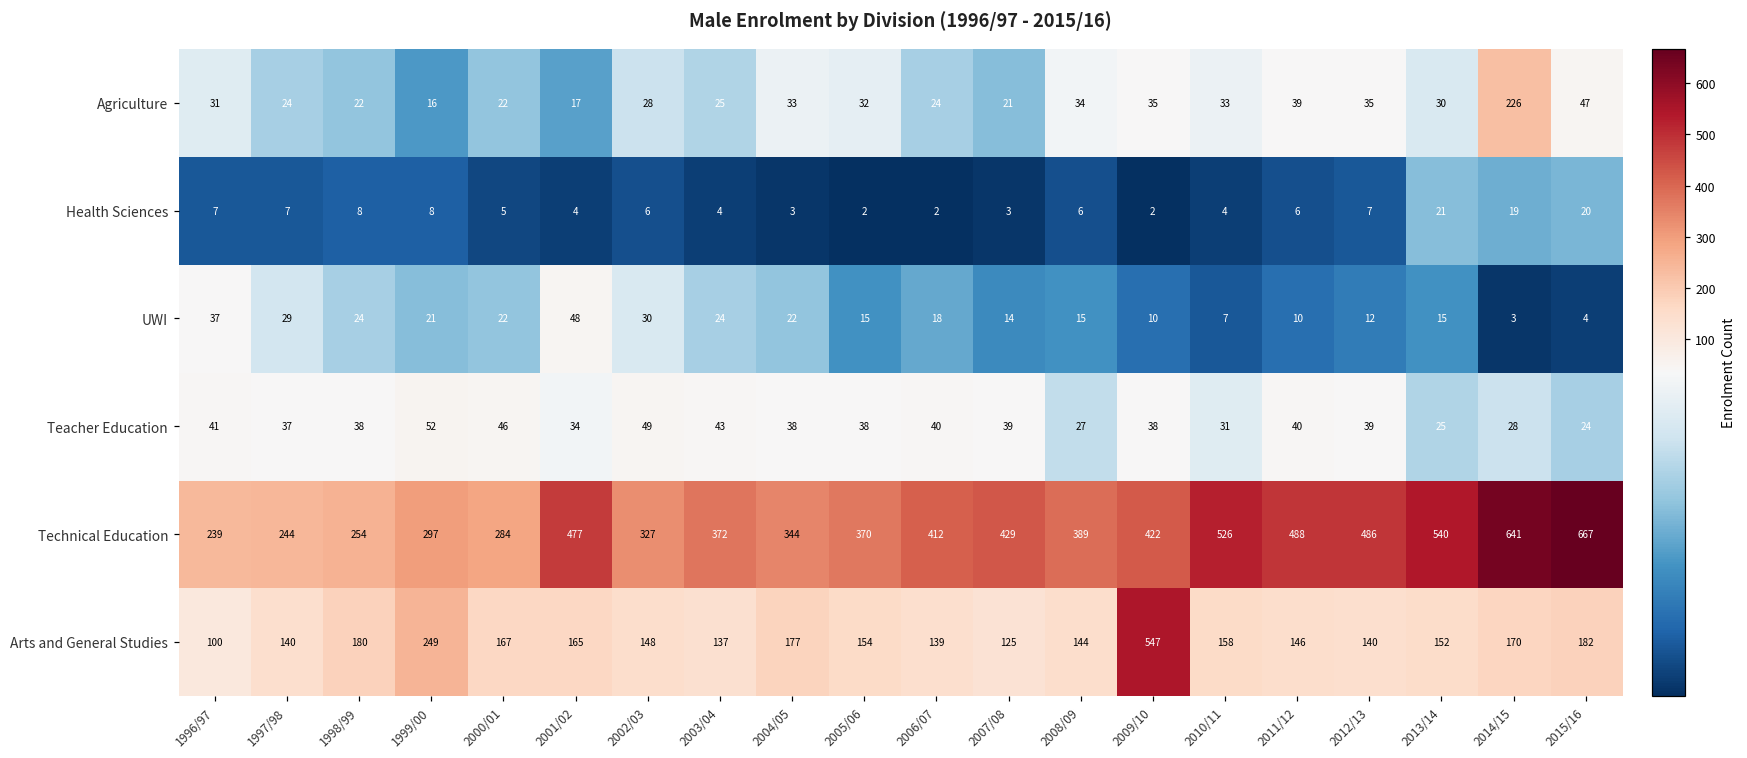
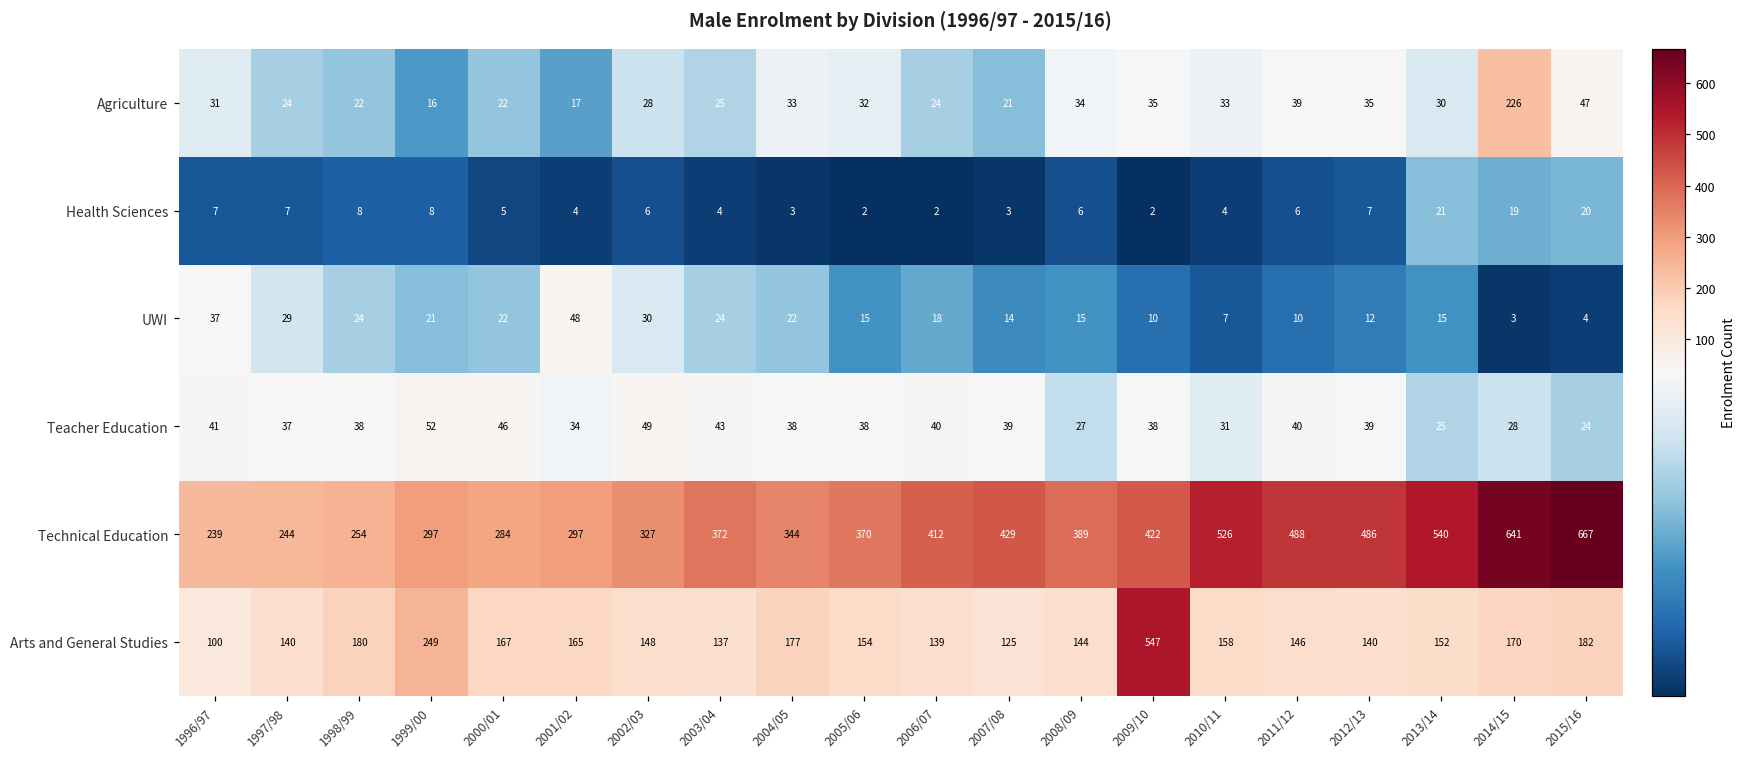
Technical Education, 2001/02: 477 -> 297
